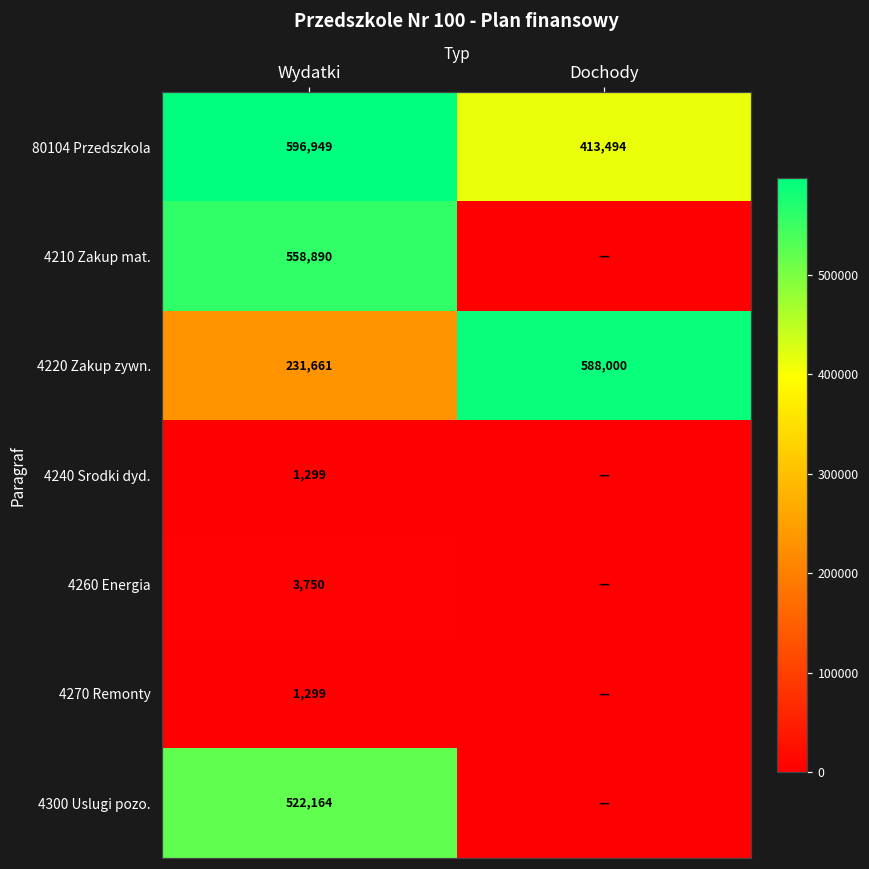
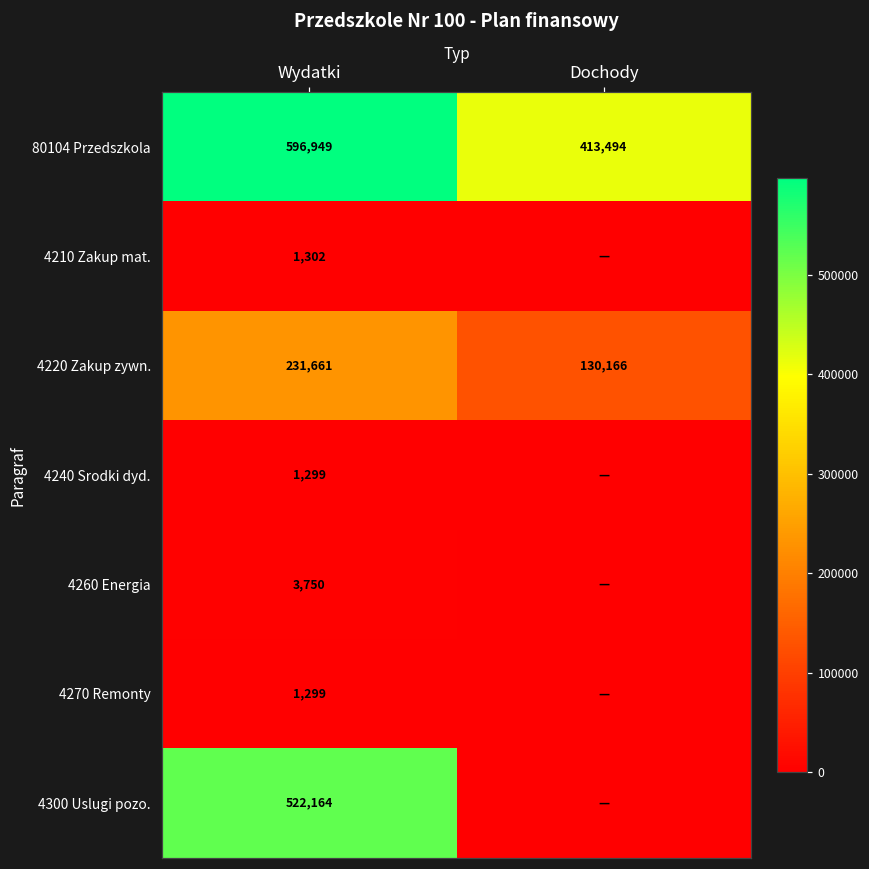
4210 Zakup mat., Wydatki: 558,890 -> 1,302
4220 Zakup zywn., Dochody: 588,000 -> 130,166
